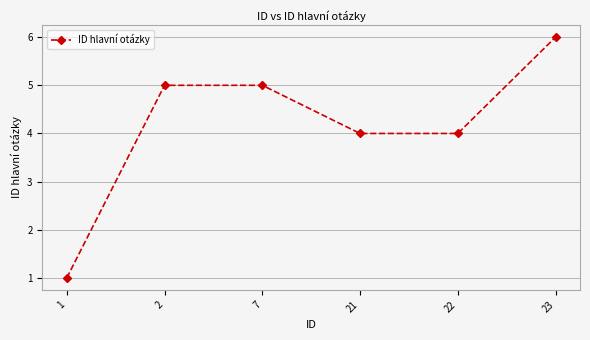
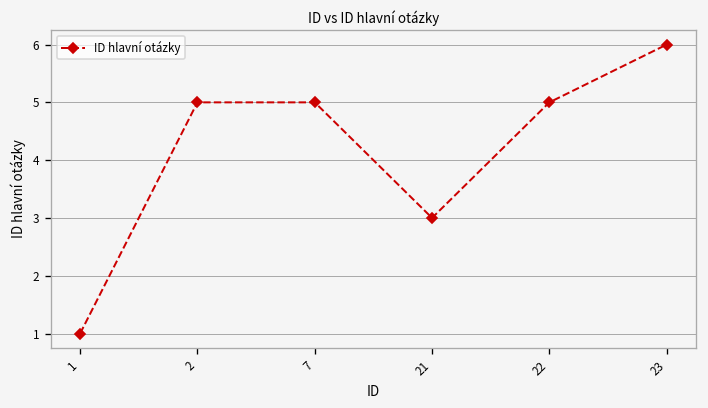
21: 4 -> 3
22: 4 -> 5
